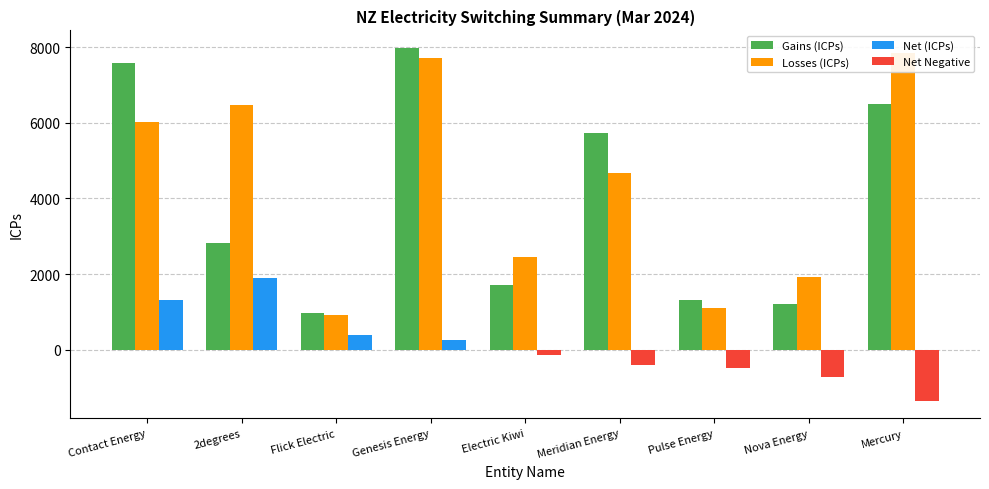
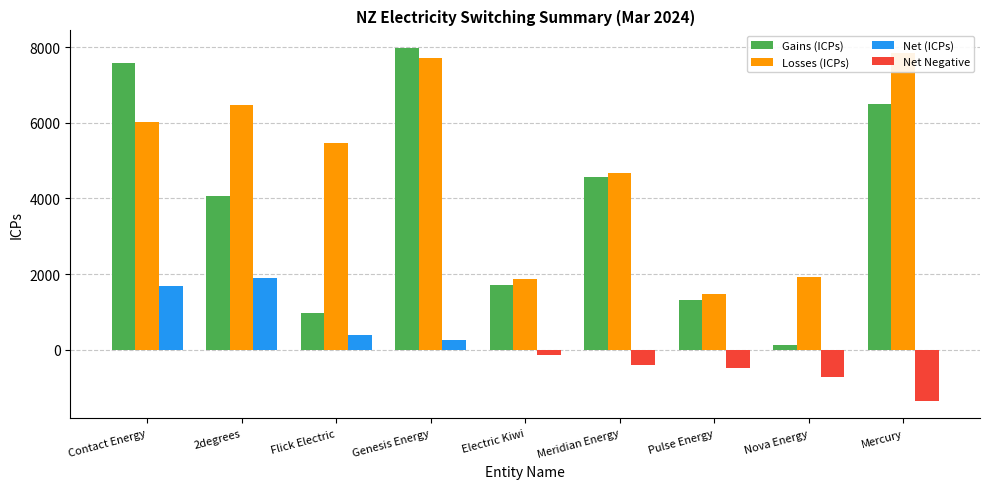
Net (ICPs), Contact Energy: 1300 -> 1700
Gains (ICPs), 2degrees: 2800 -> 4100
Losses (ICPs), Flick Electric: 900 -> 5500
Losses (ICPs), Electric Kiwi: 2500 -> 1900
Gains (ICPs), Meridian Energy: 5700 -> 4600
Losses (ICPs), Pulse Energy: 1100 -> 1500
Gains (ICPs), Nova Energy: 1200 -> 100
